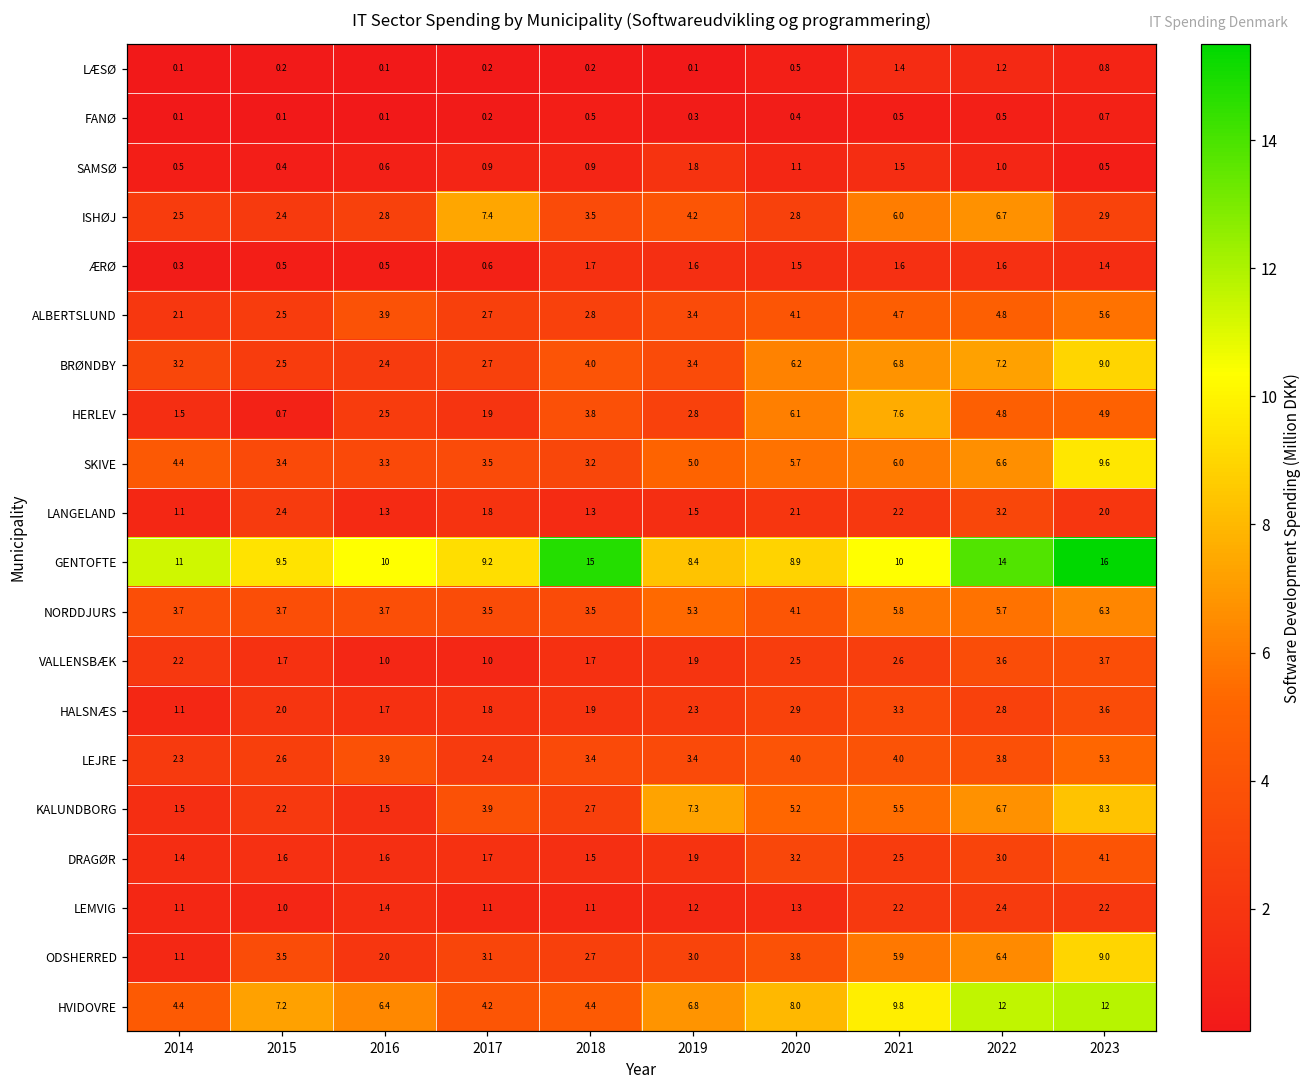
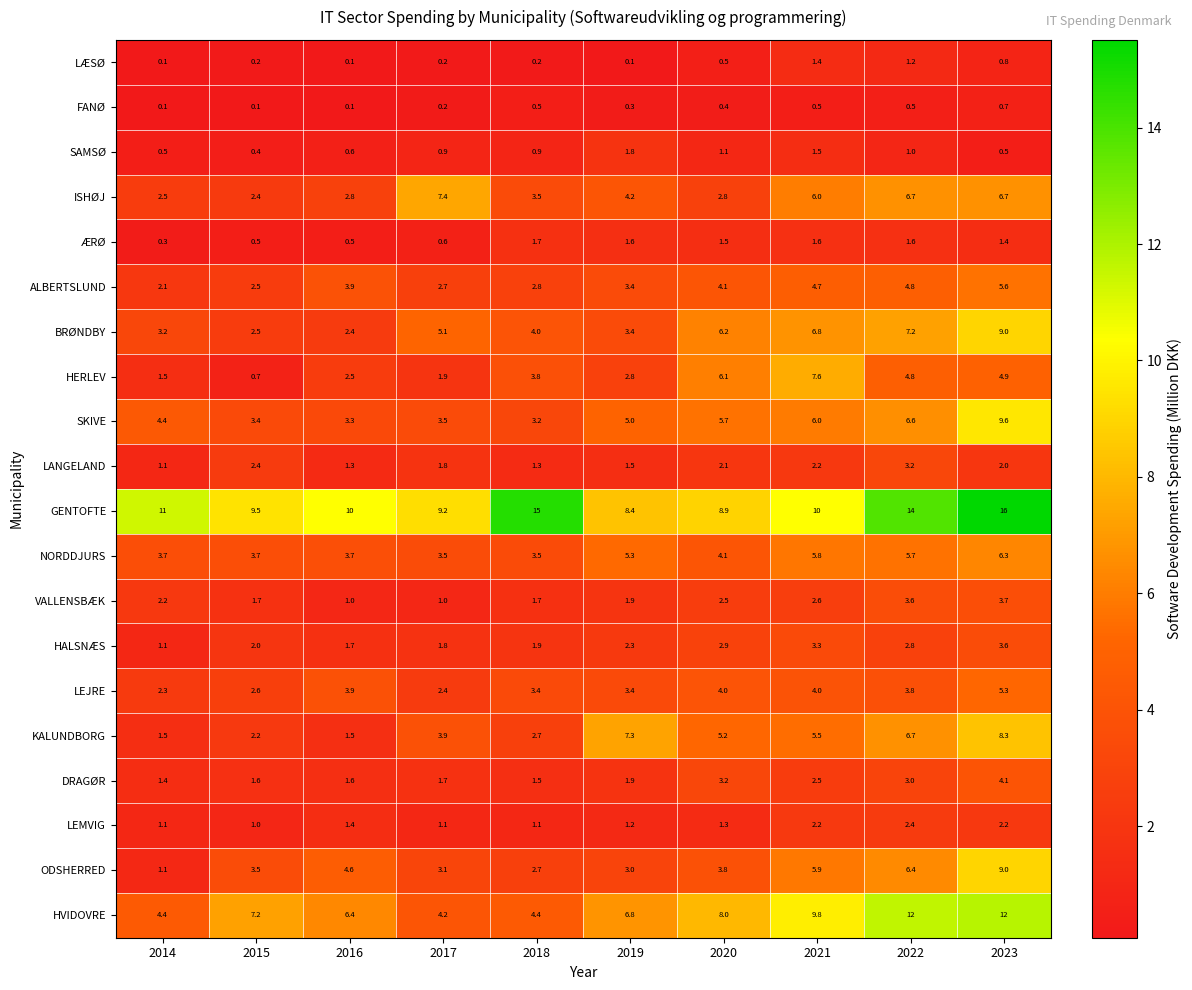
ISHØJ, 2023: 2.9 -> 6.7
BRØNDBY, 2017: 2.7 -> 5.1
ODSHERRED, 2016: 2.0 -> 4.6
